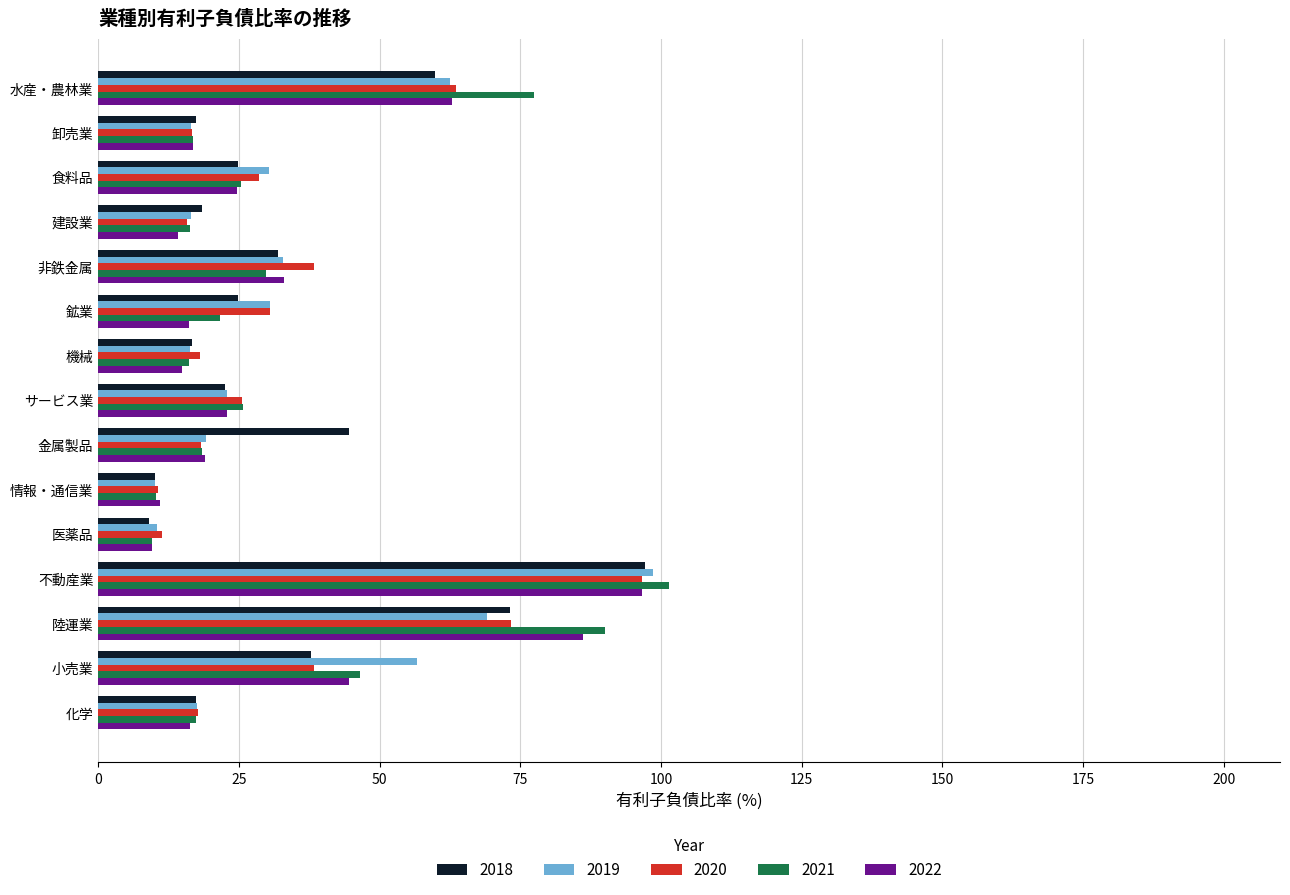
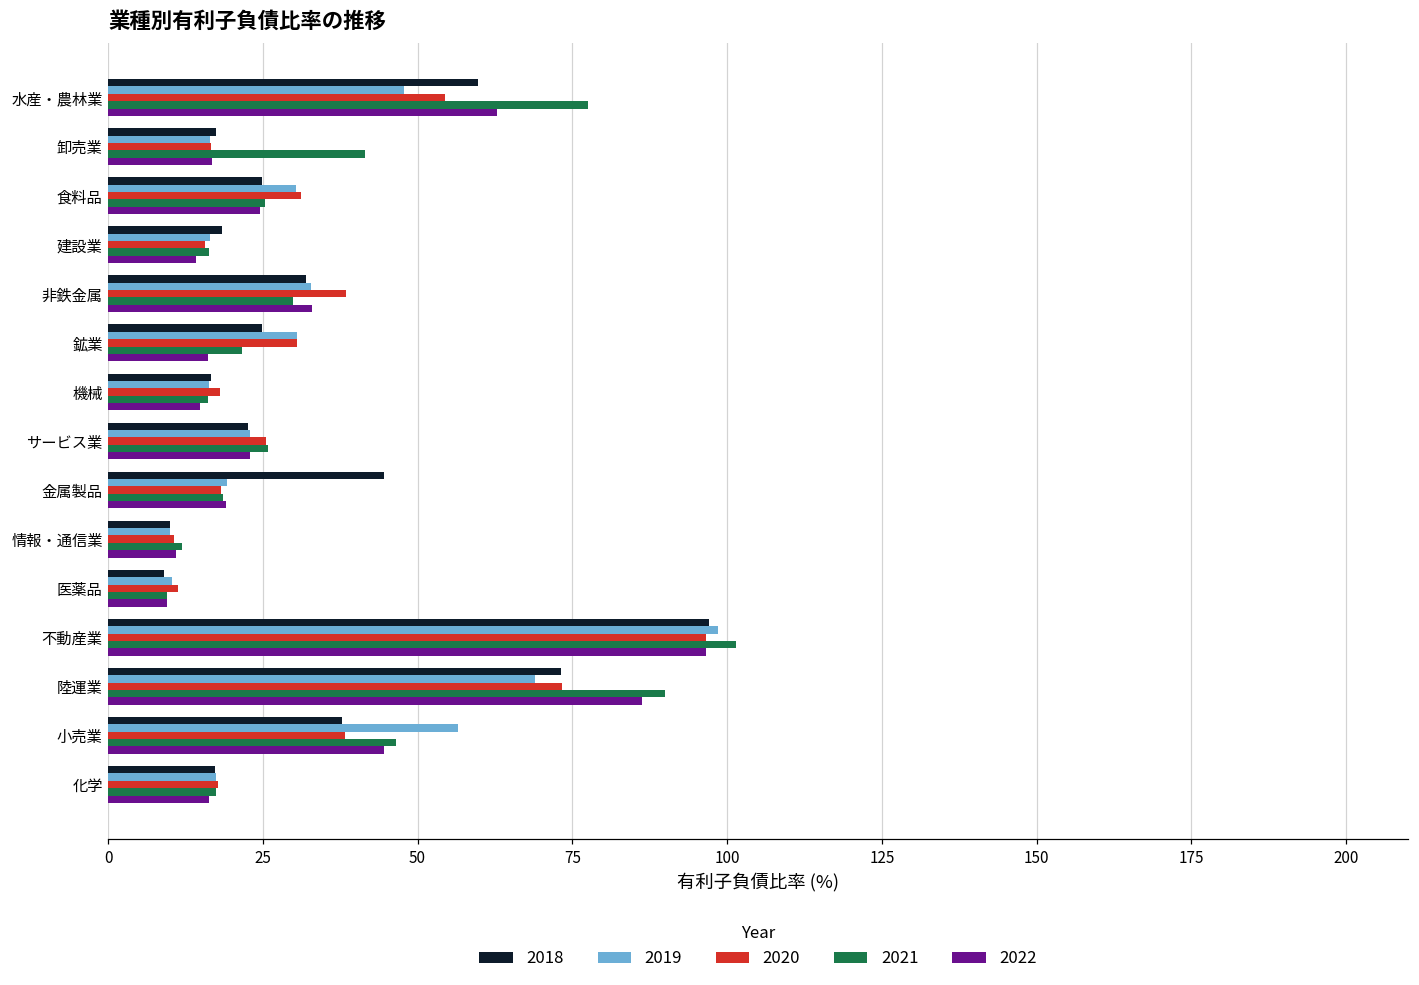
2019, 水産・農林業: 63 -> 48
2020, 水産・農林業: 64 -> 54
2021, 卸売業: 17 -> 42
2020, 食料品: 29 -> 31
2021, 情報・通信業: 10 -> 12
